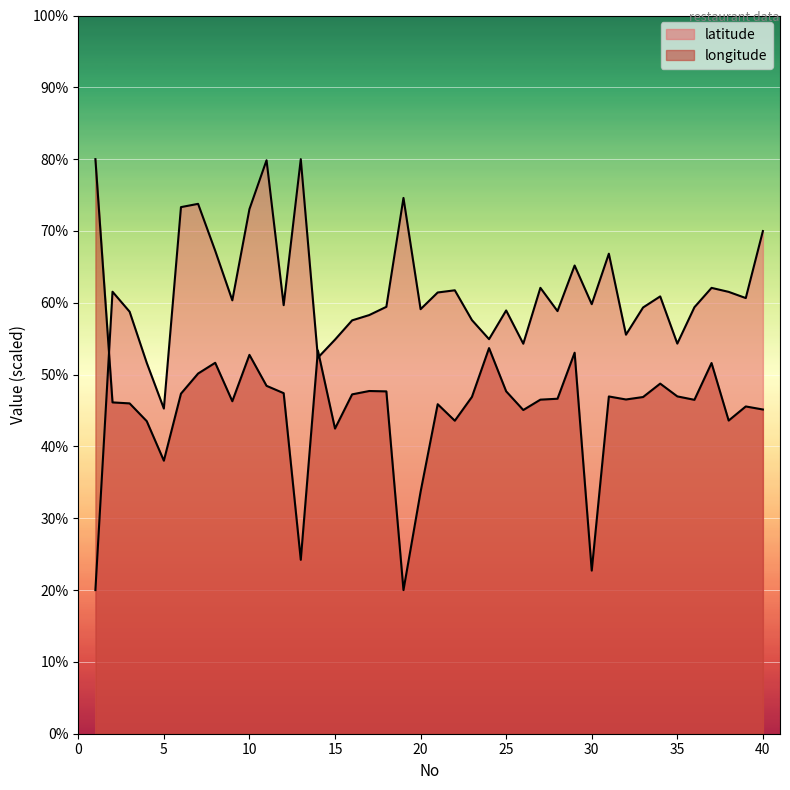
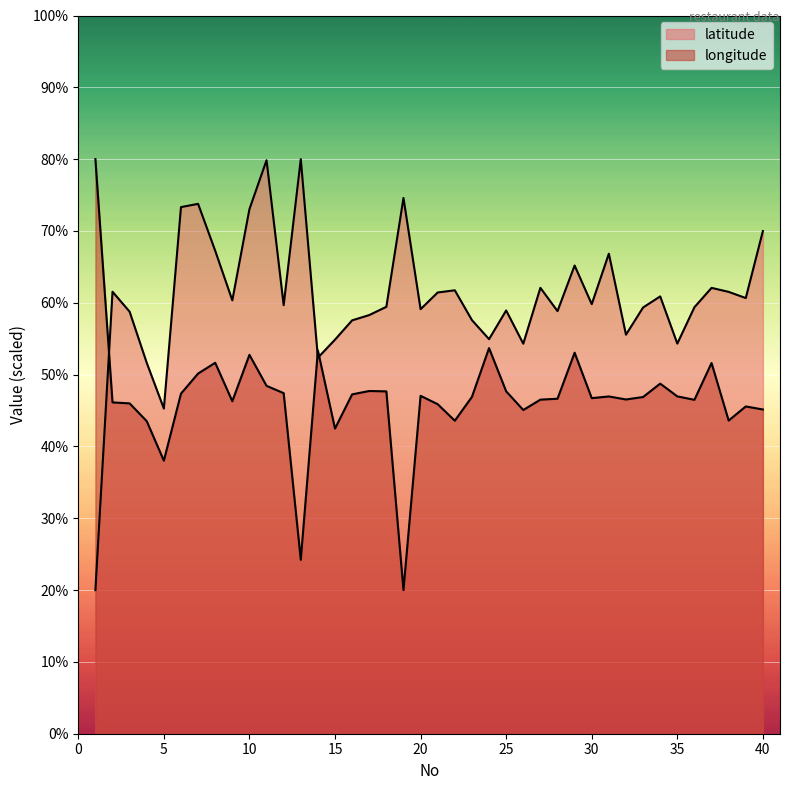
longitude, 20: 34% -> 47%
longitude, 30: 23% -> 47%
